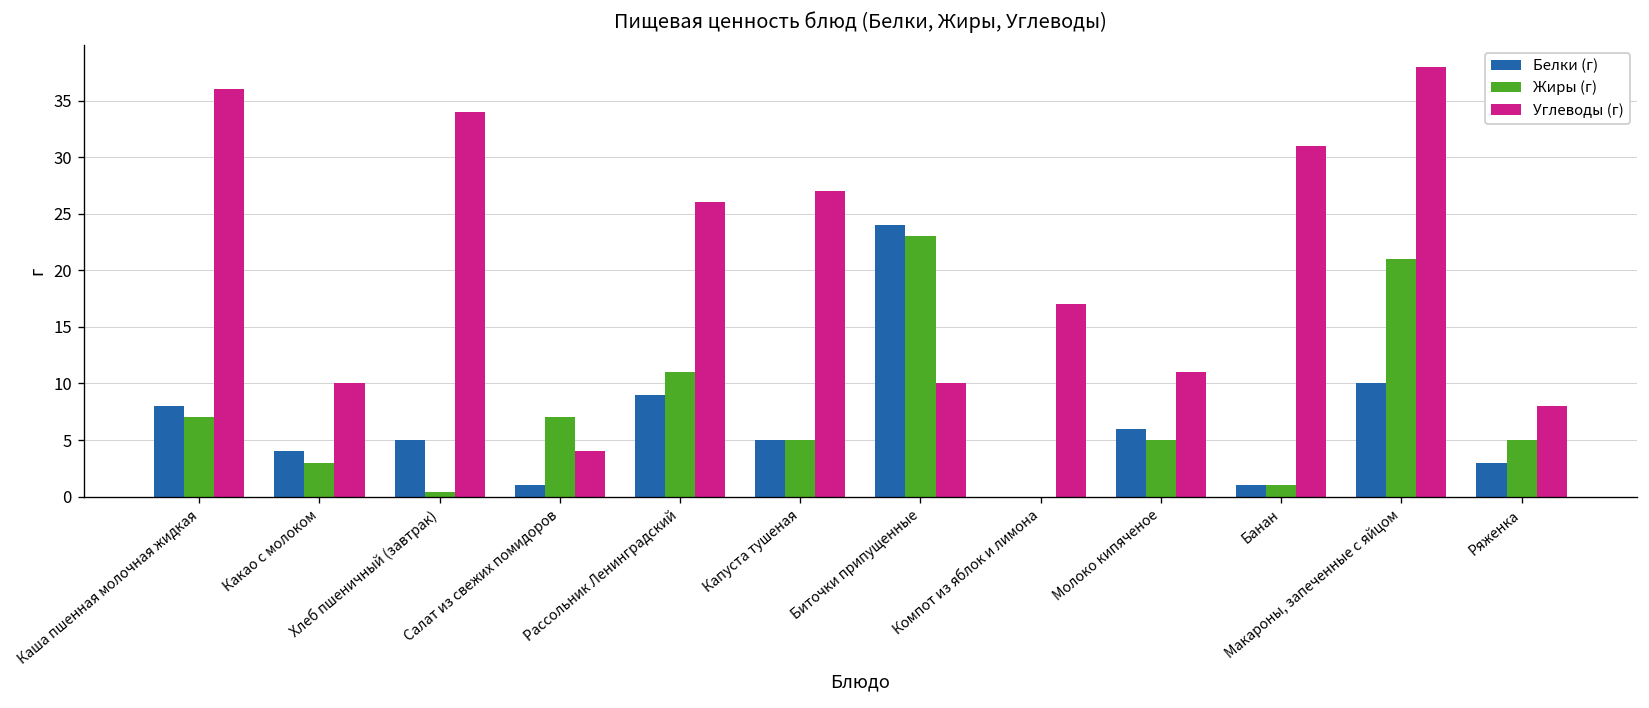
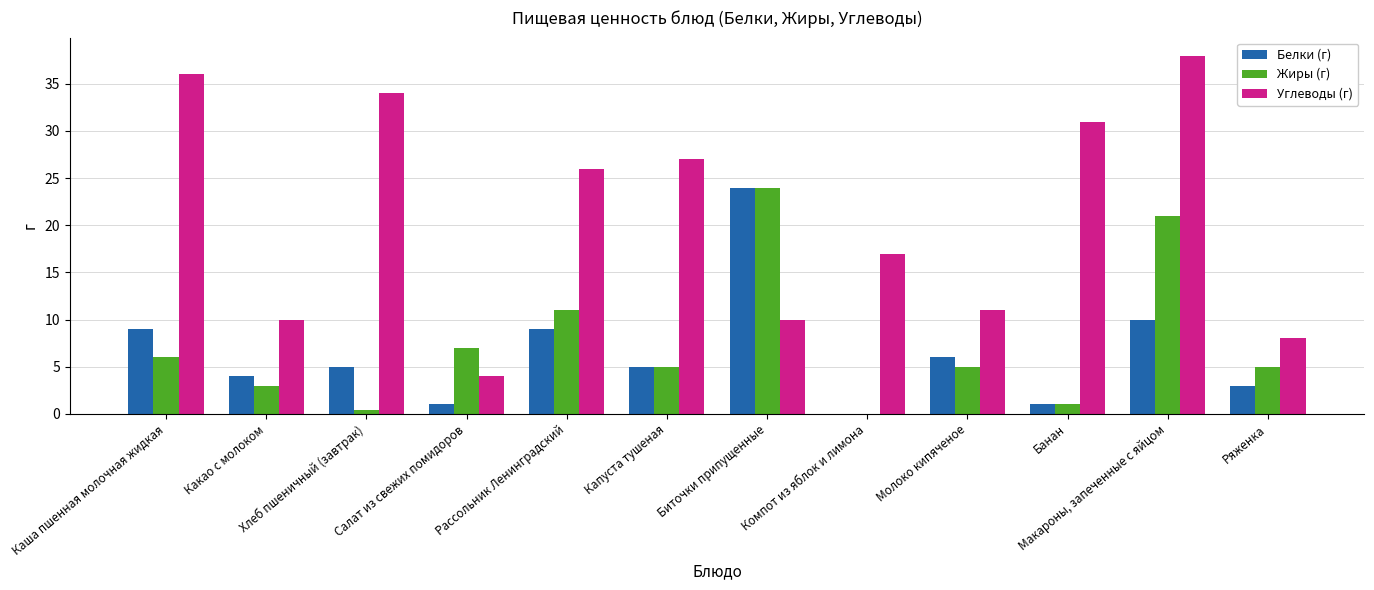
Белки (г), Каша пшенная молочная жидкая: 8 -> 9
Жиры (г), Каша пшенная молочная жидкая: 7 -> 6
Жиры (г), Биточки припущенные: 23 -> 24
